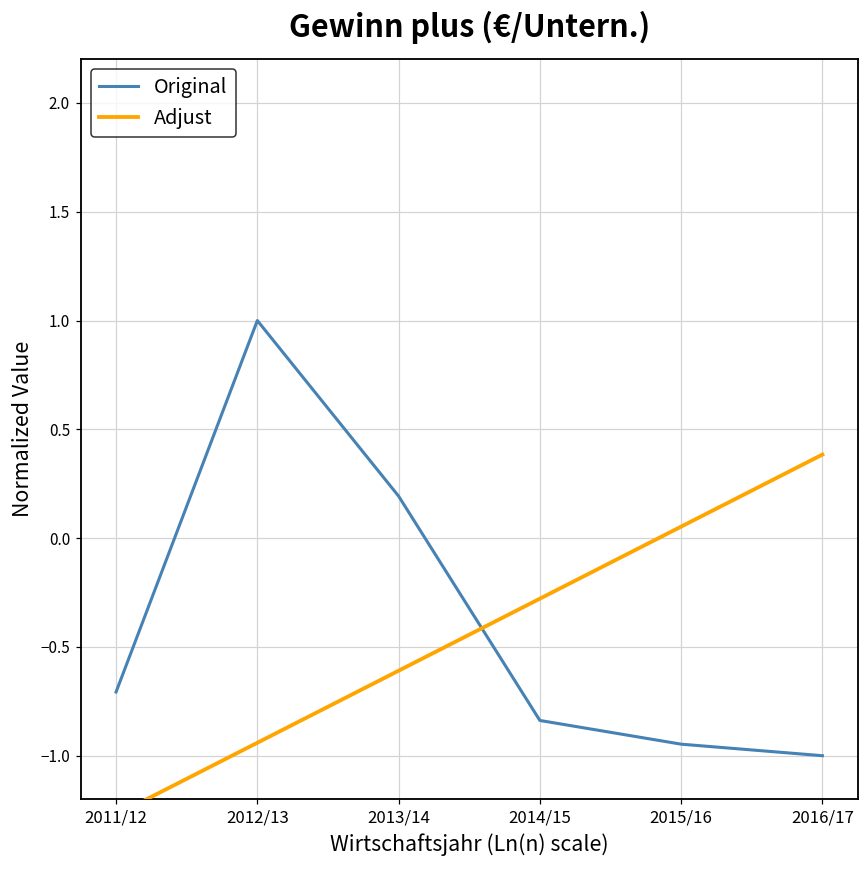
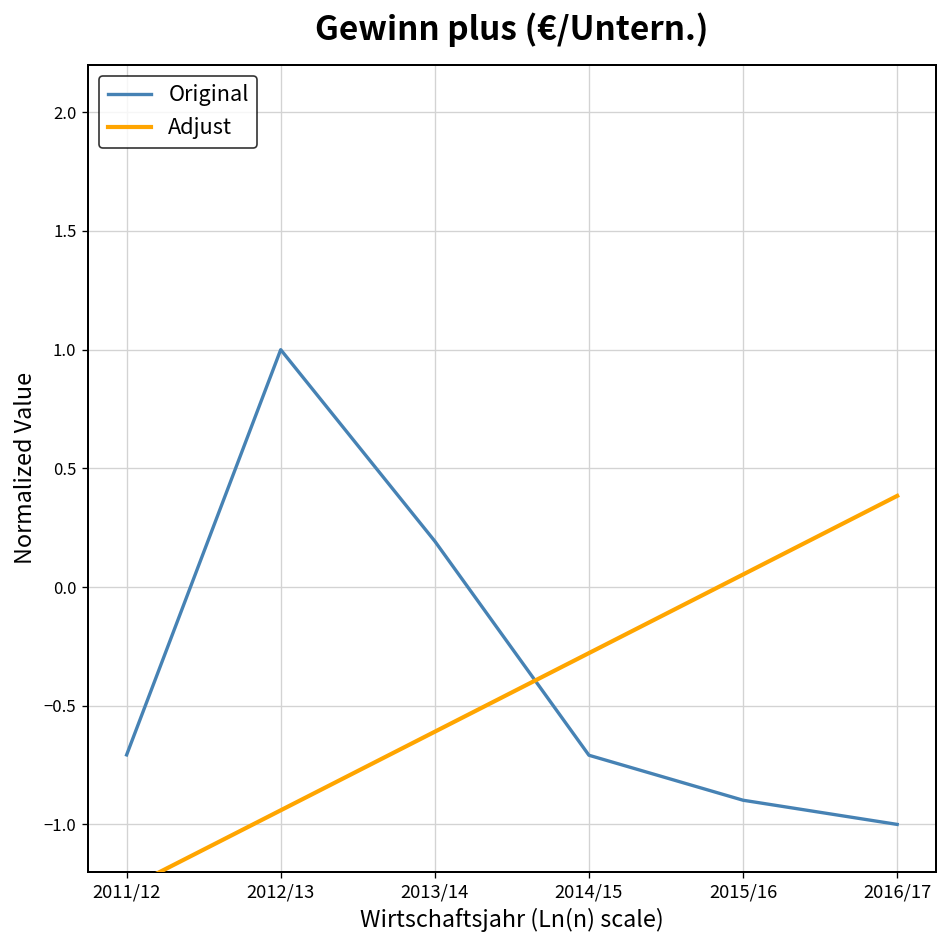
Original, 2014/15: -0.84 -> -0.71
Original, 2015/16: -0.95 -> -0.90
